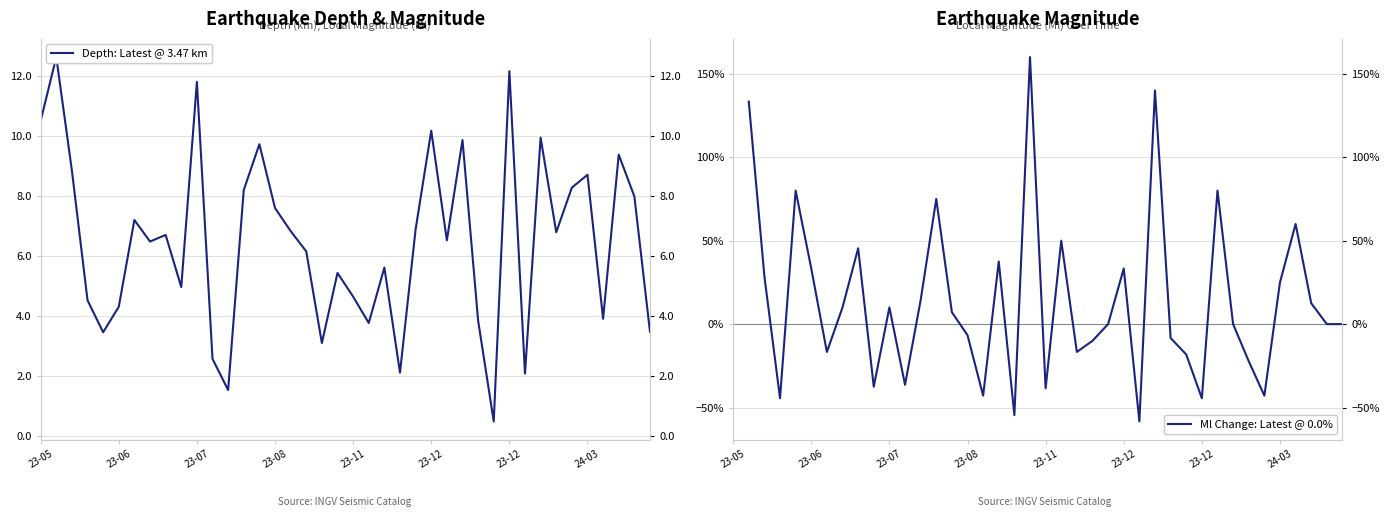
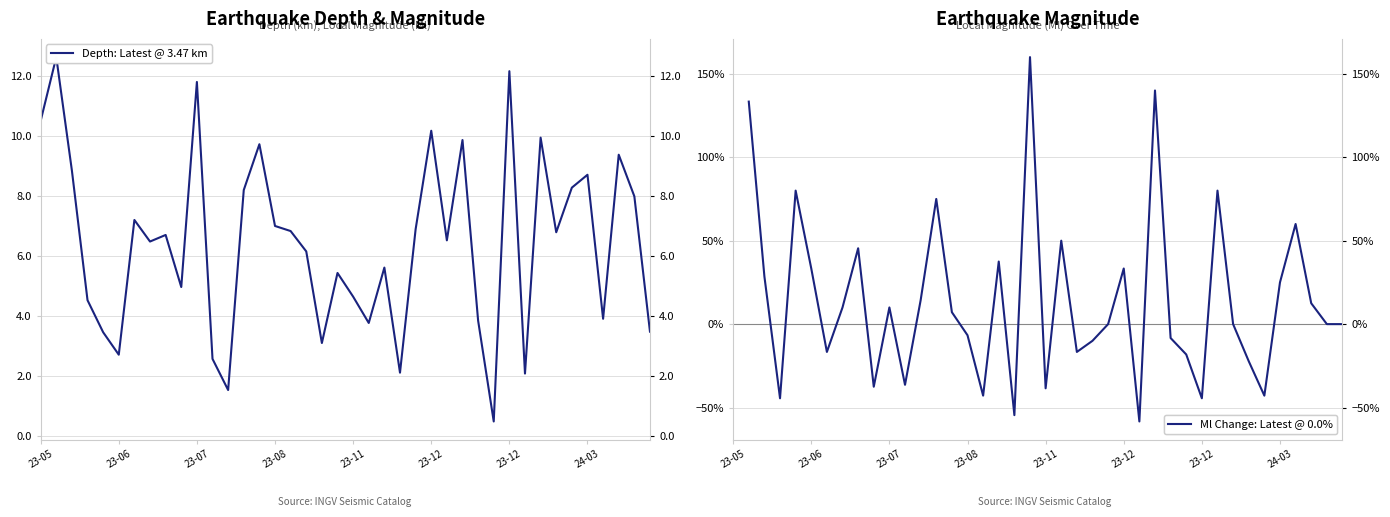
Earthquake Depth & Magnitude, 23-06: 4.3 -> 2.7
Earthquake Depth & Magnitude, 23-08: 7.6 -> 7.0
